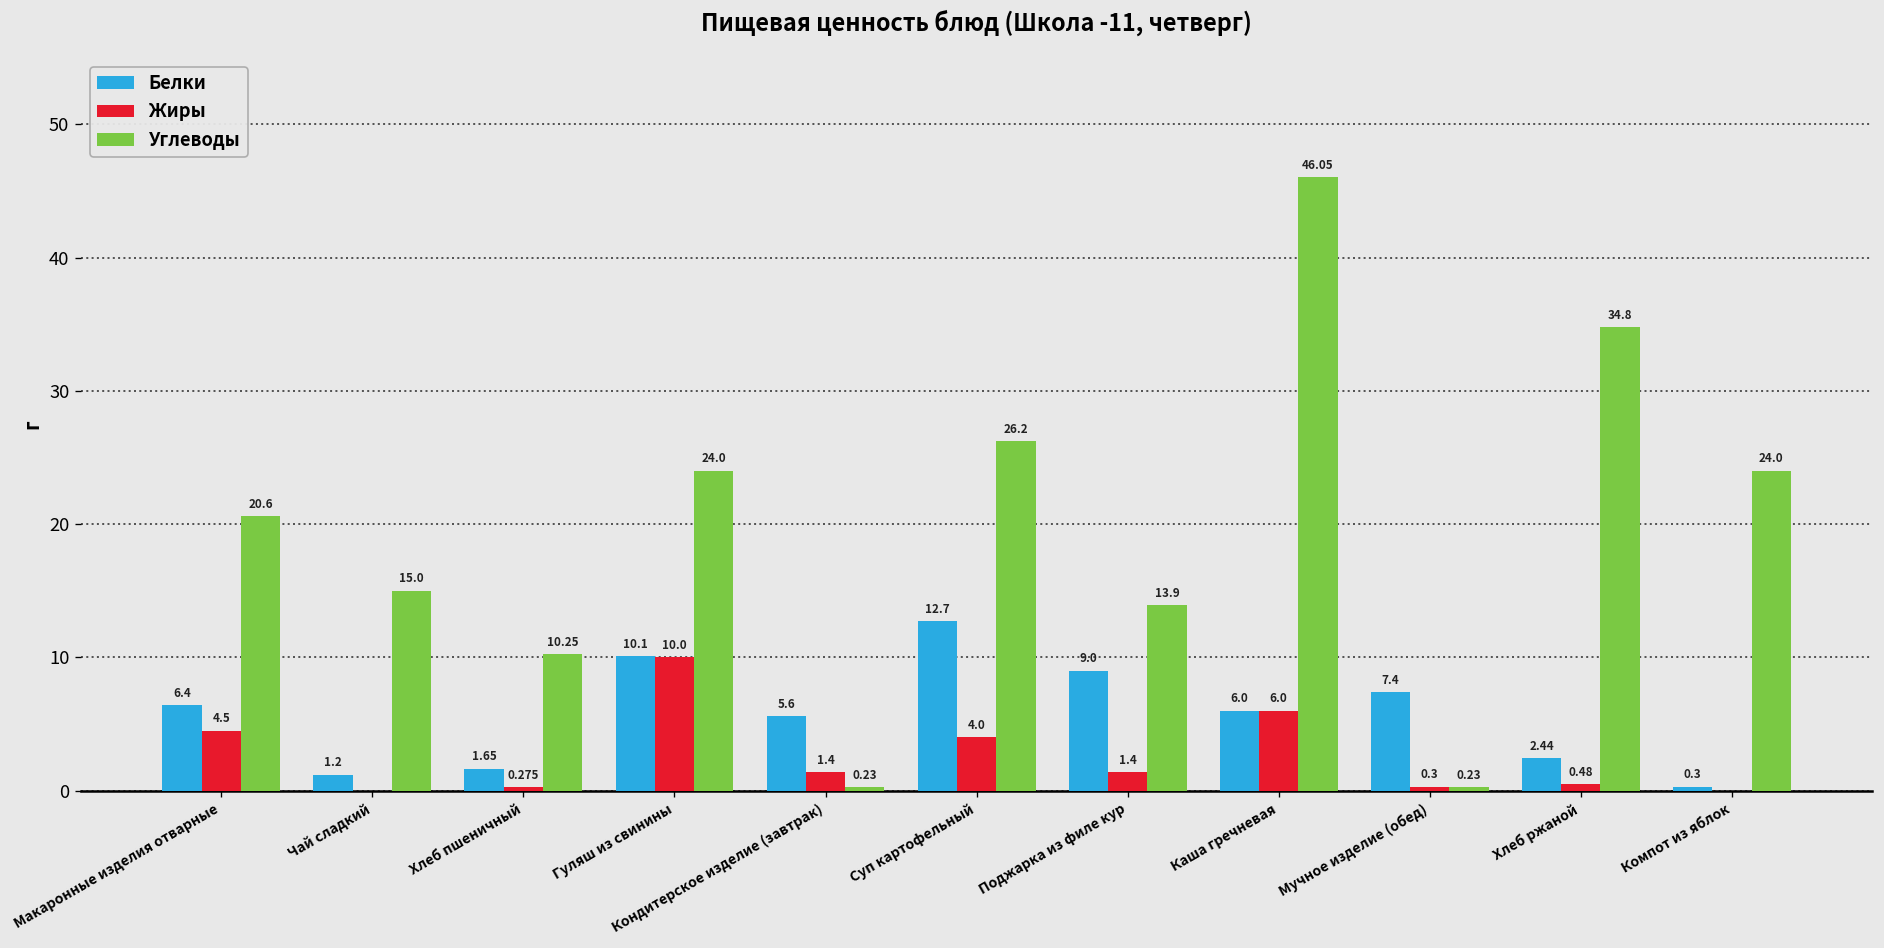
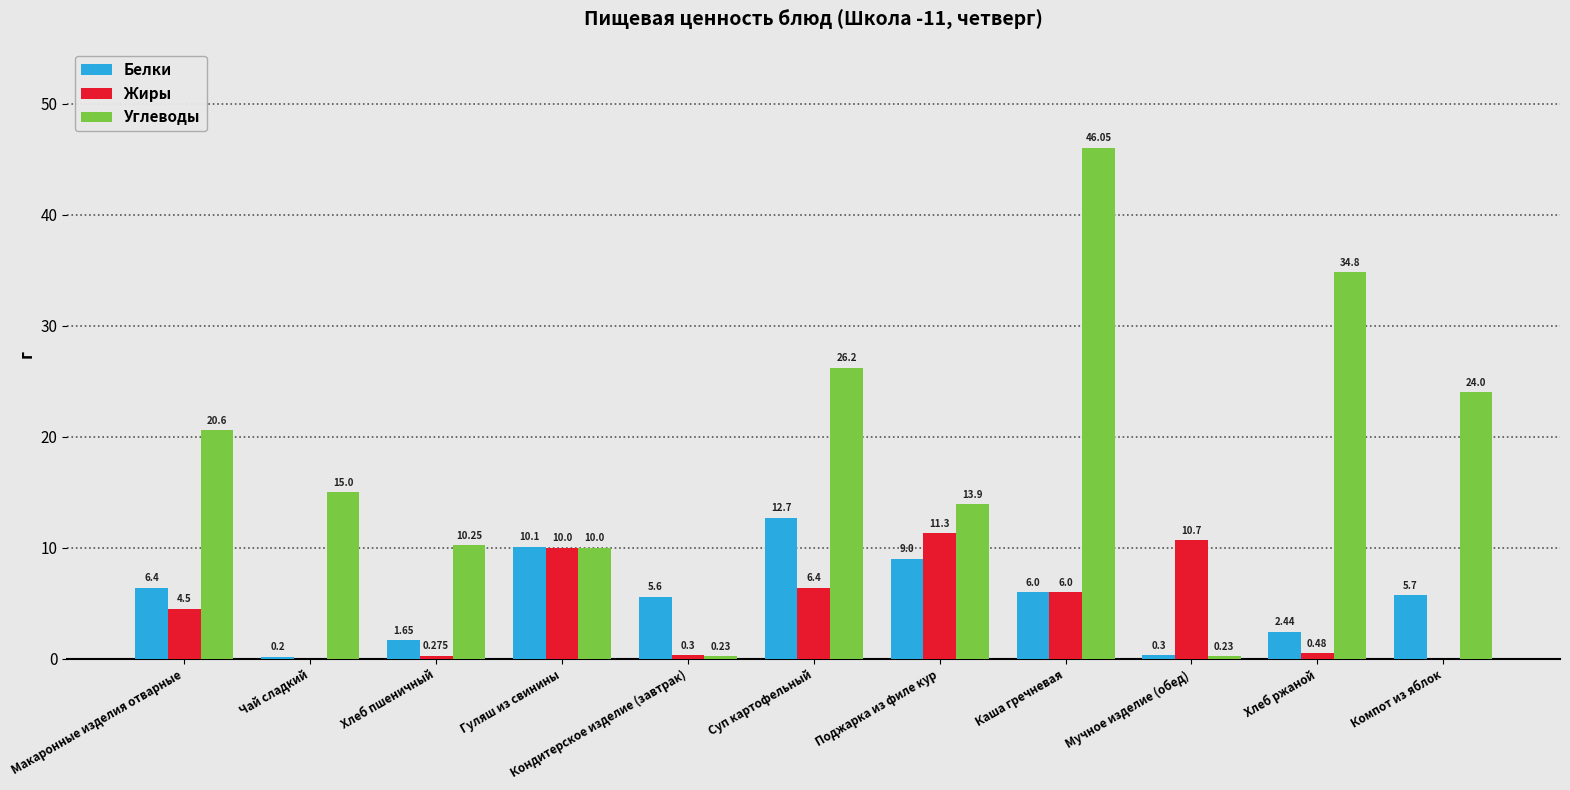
Белки, Чай сладкий: 1.2 -> 0.2
Углеводы, Гуляш из свинины: 24.0 -> 10.0
Жиры, Кондитерское изделие (завтрак): 1.4 -> 0.3
Жиры, Суп картофельный: 4.0 -> 6.4
Жиры, Поджарка из филе кур: 1.4 -> 11.3
Белки, Мучное изделие (обед): 7.4 -> 0.3
Жиры, Мучное изделие (обед): 0.3 -> 10.7
Белки, Компот из яблок: 0.3 -> 5.7
